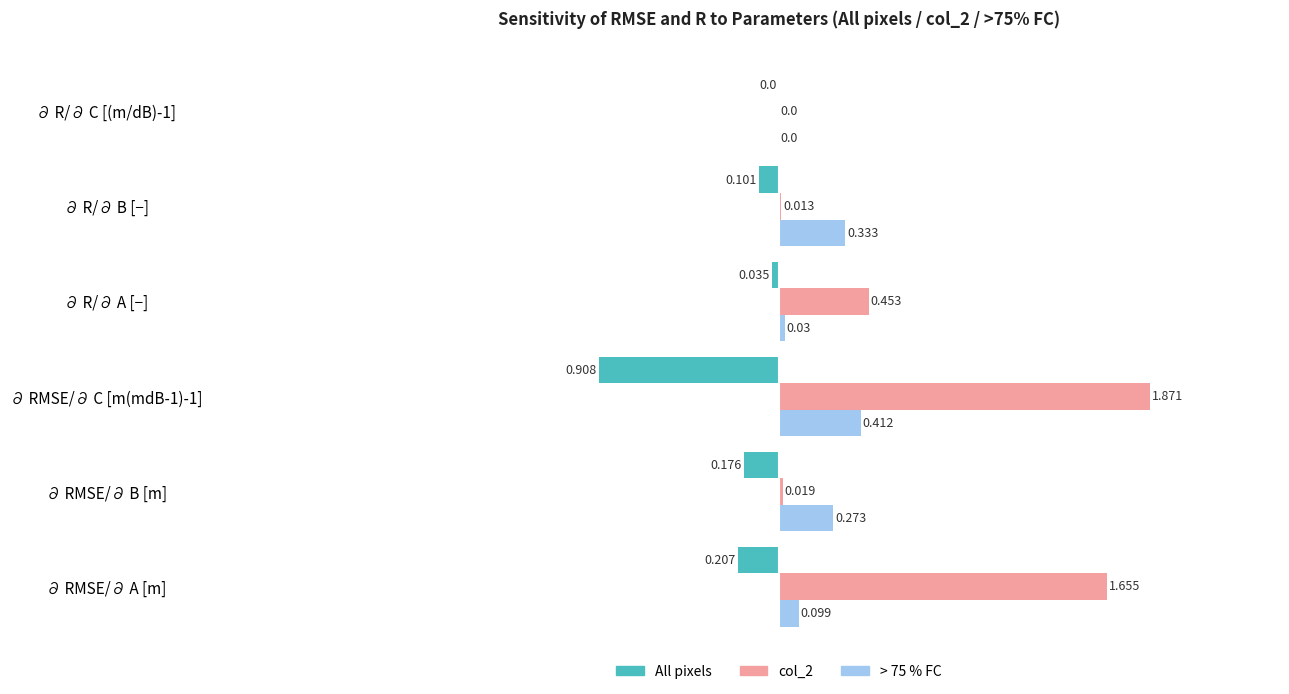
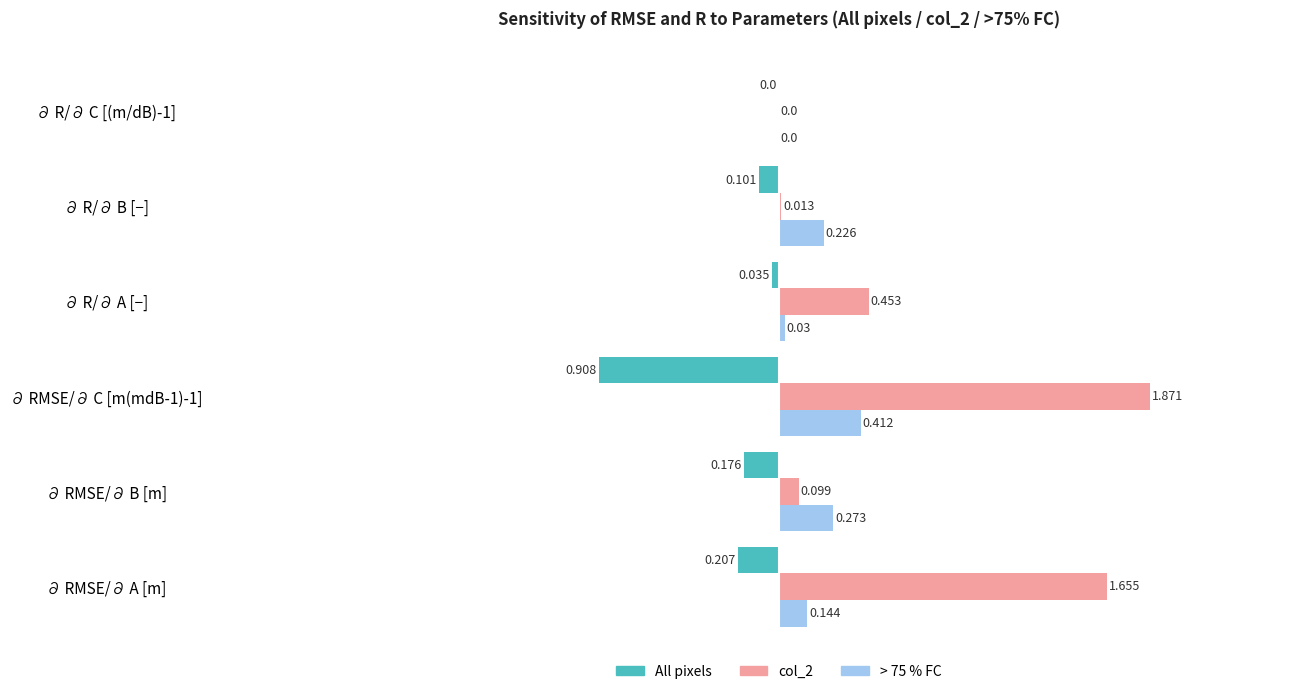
> 75 % FC, ∂ R/∂ B [−]: 0.333 -> 0.226
col_2, ∂ RMSE/∂ B [m]: 0.019 -> 0.099
> 75 % FC, ∂ RMSE/∂ A [m]: 0.099 -> 0.144
